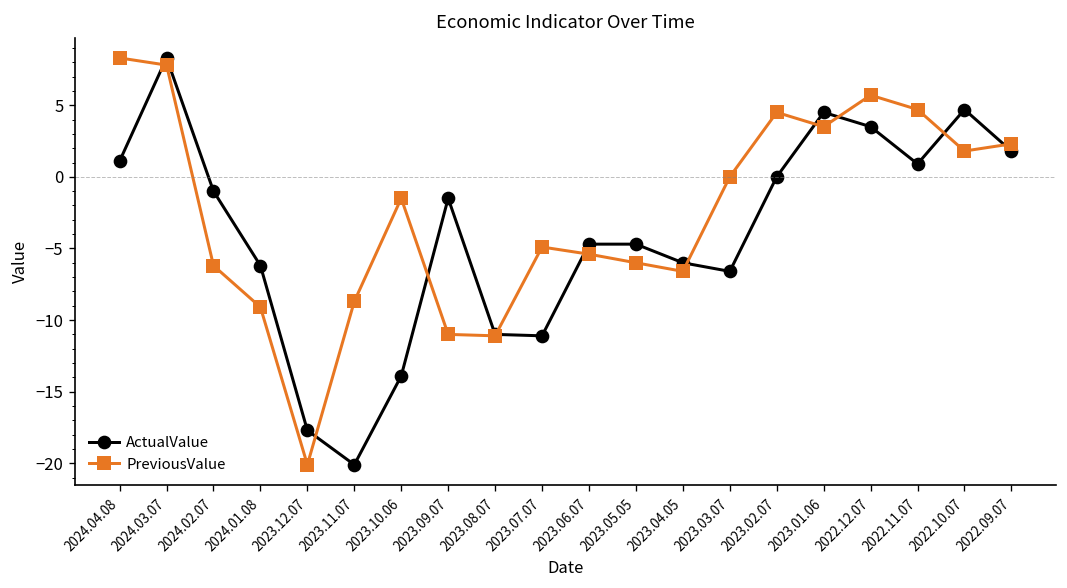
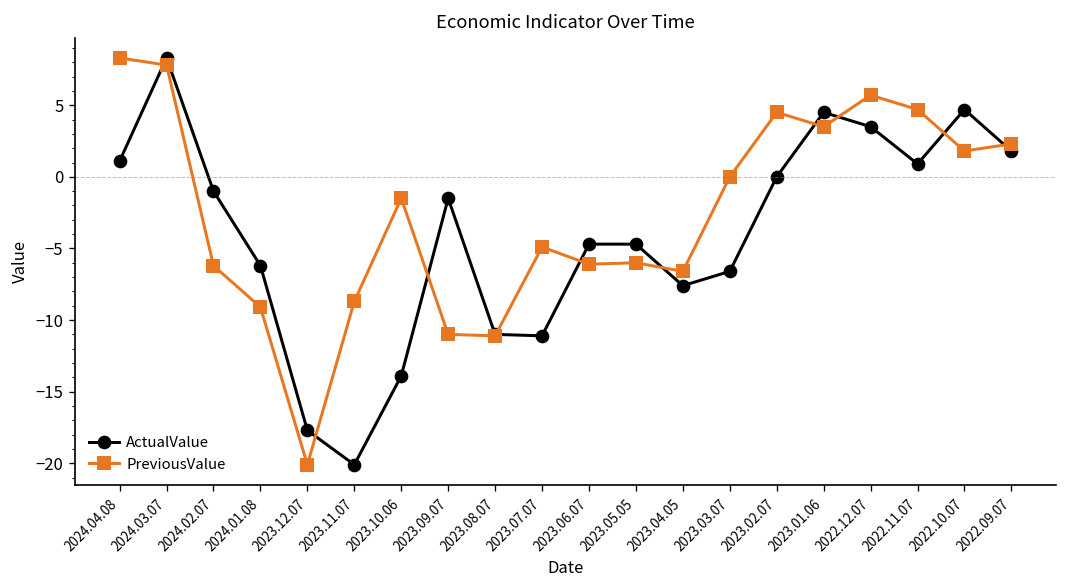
PreviousValue, 2023.06.07: -5.4 -> -6.1
ActualValue, 2023.04.05: -6.0 -> -7.6
